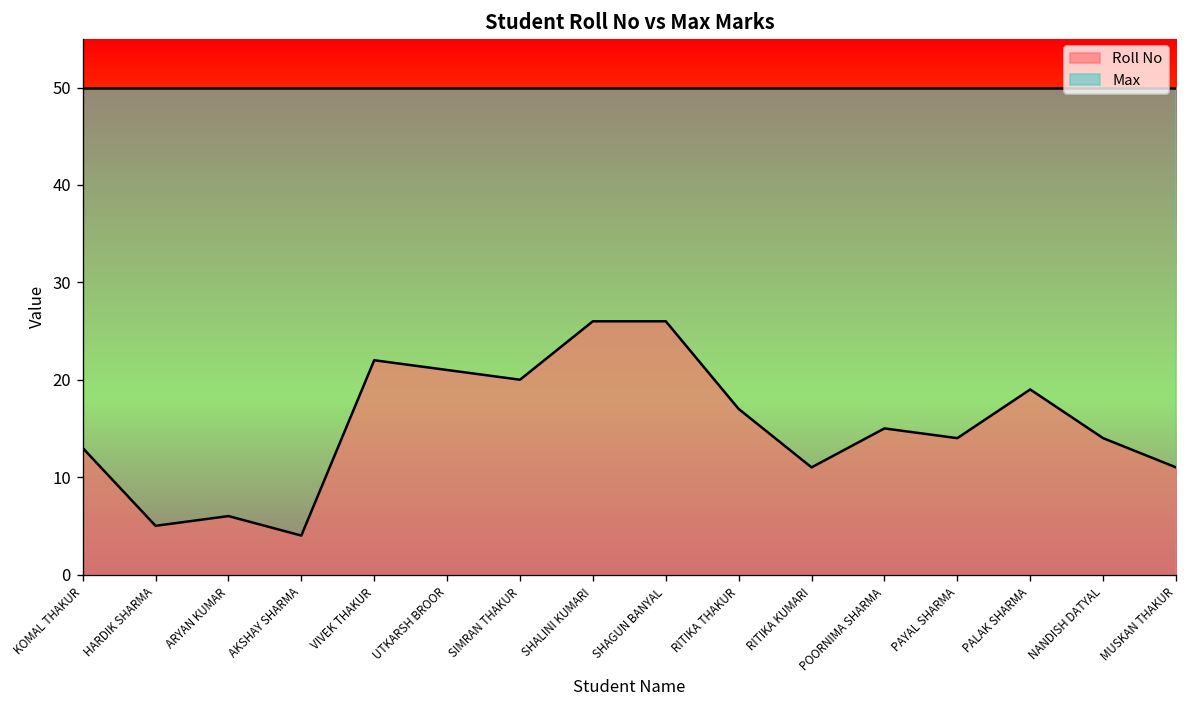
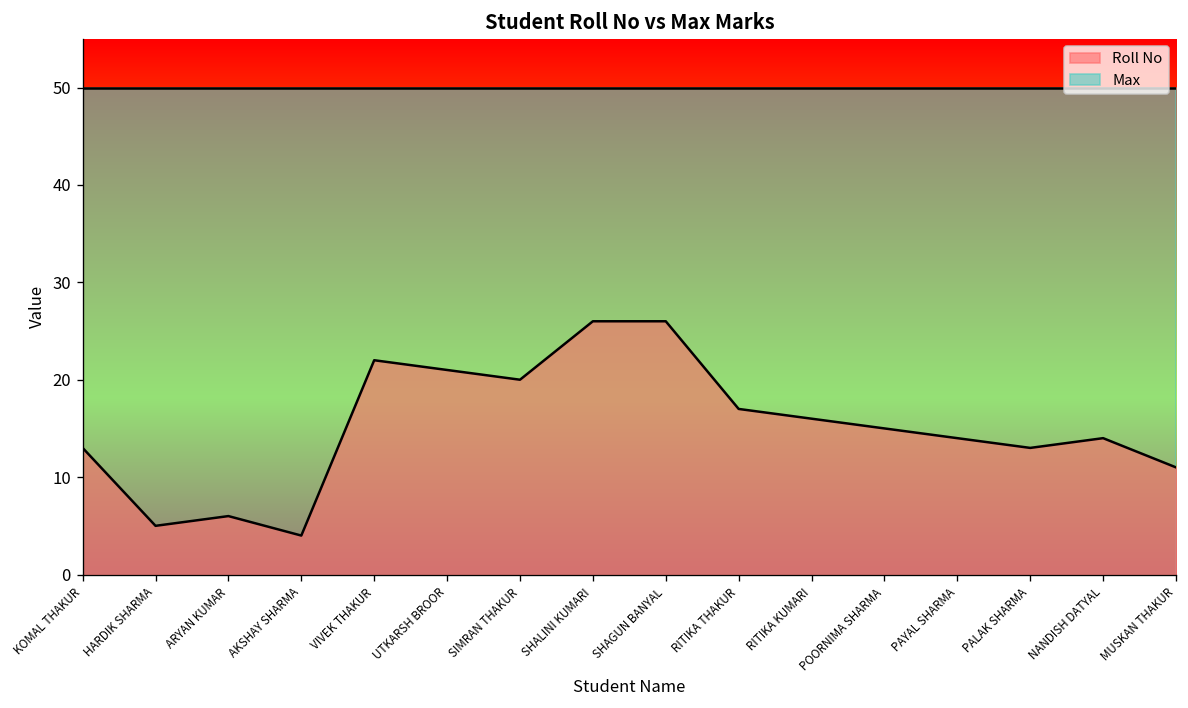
Roll No, RITIKA KUMARI: 11 -> 16
Roll No, PALAK SHARMA: 19 -> 13
